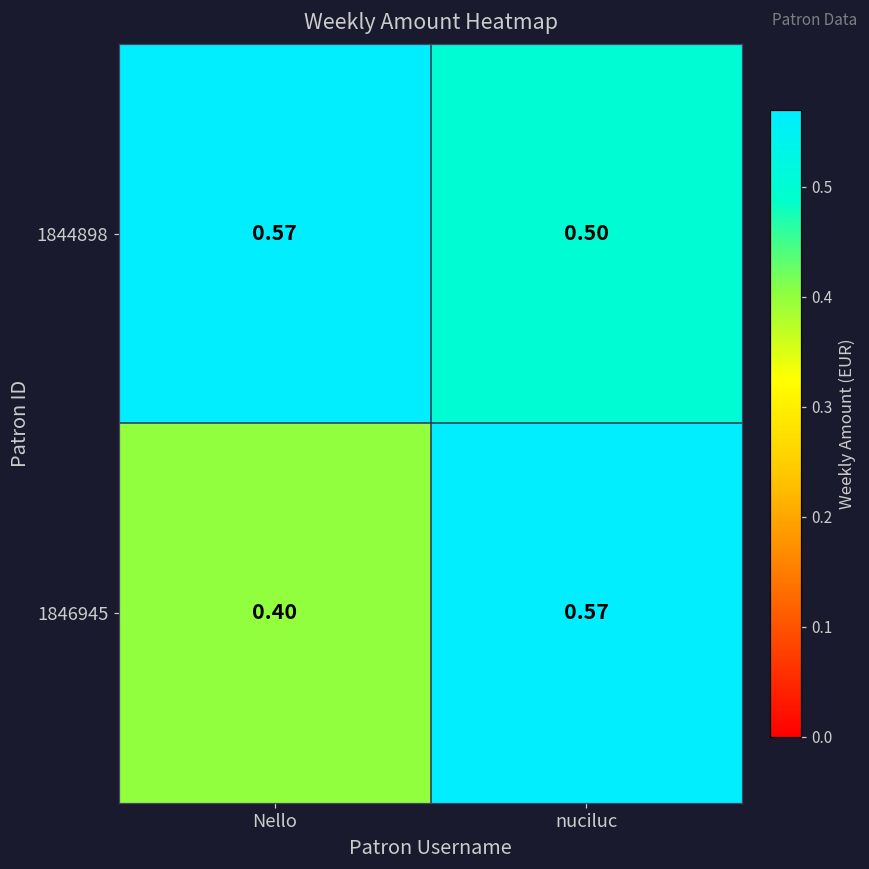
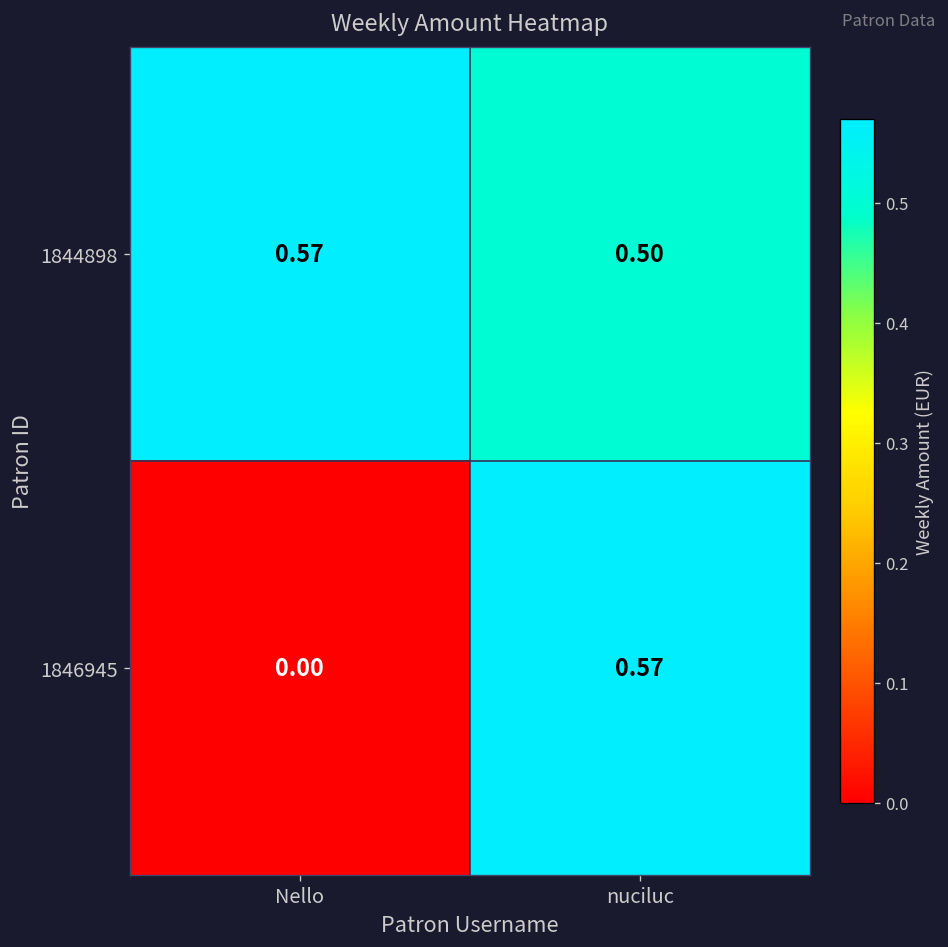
1846945, Nello: 0.40 -> 0.00
